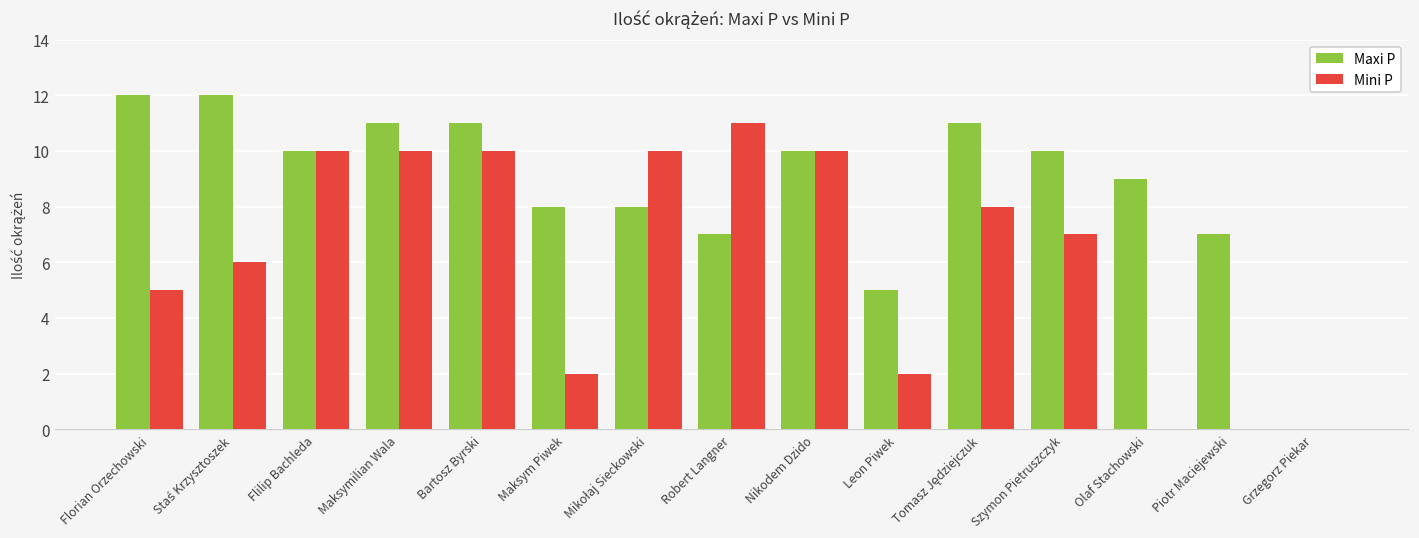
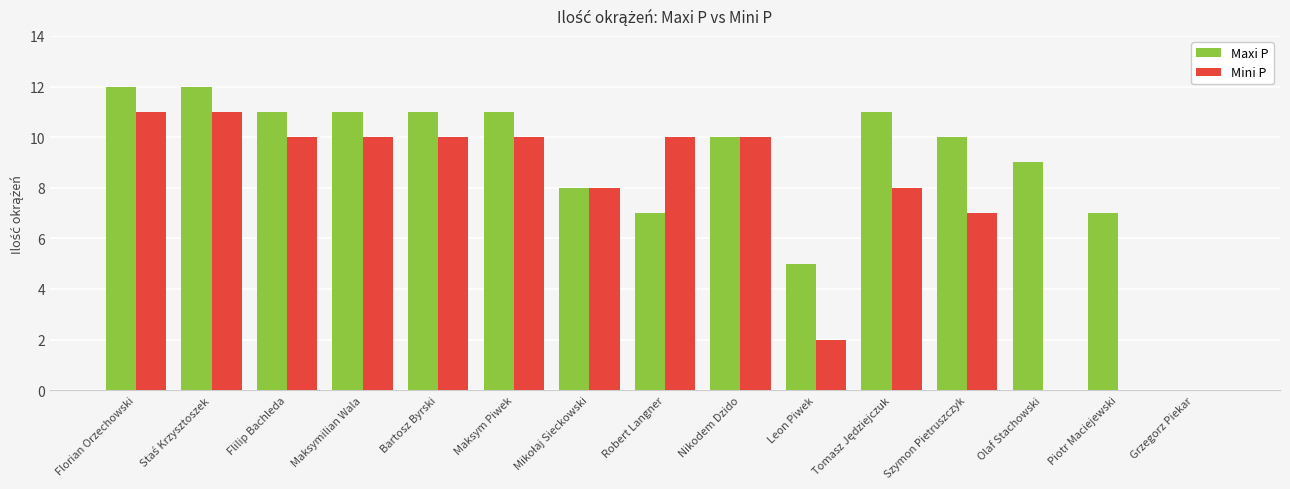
Mini P, Florian Orzechowski: 5 -> 11
Mini P, Staś Krzysztoszek: 6 -> 11
Maxi P, Flilip Bachleda: 10 -> 11
Maxi P, Maksym Piwek: 8 -> 11
Mini P, Maksym Piwek: 2 -> 10
Mini P, Mikołaj Sieckowski: 10 -> 8
Mini P, Robert Langner: 11 -> 10
